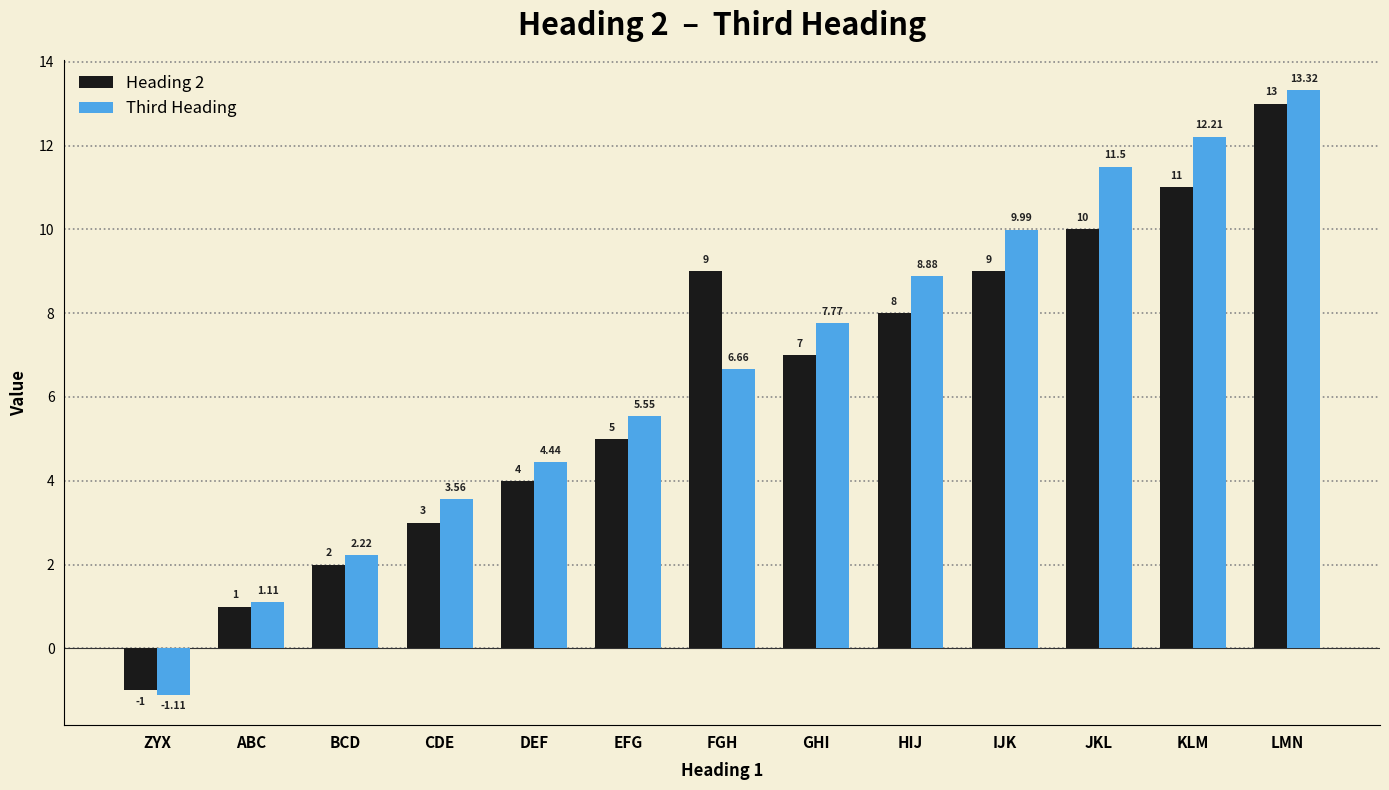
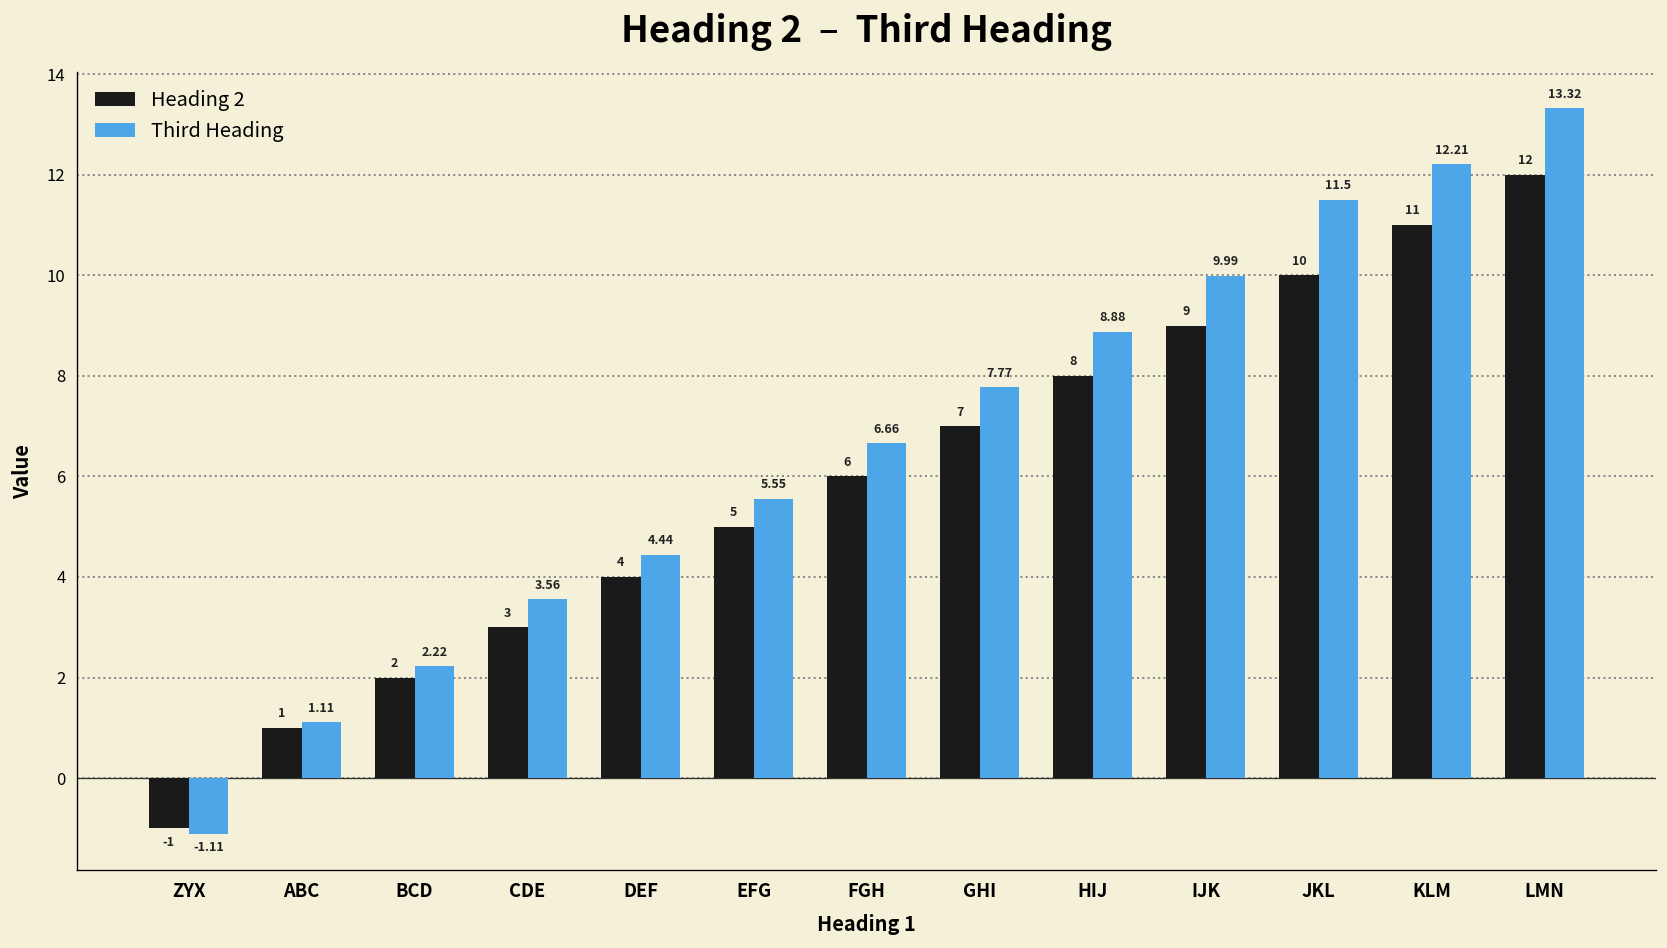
Heading 2, FGH: 9 -> 6
Heading 2, LMN: 13 -> 12
